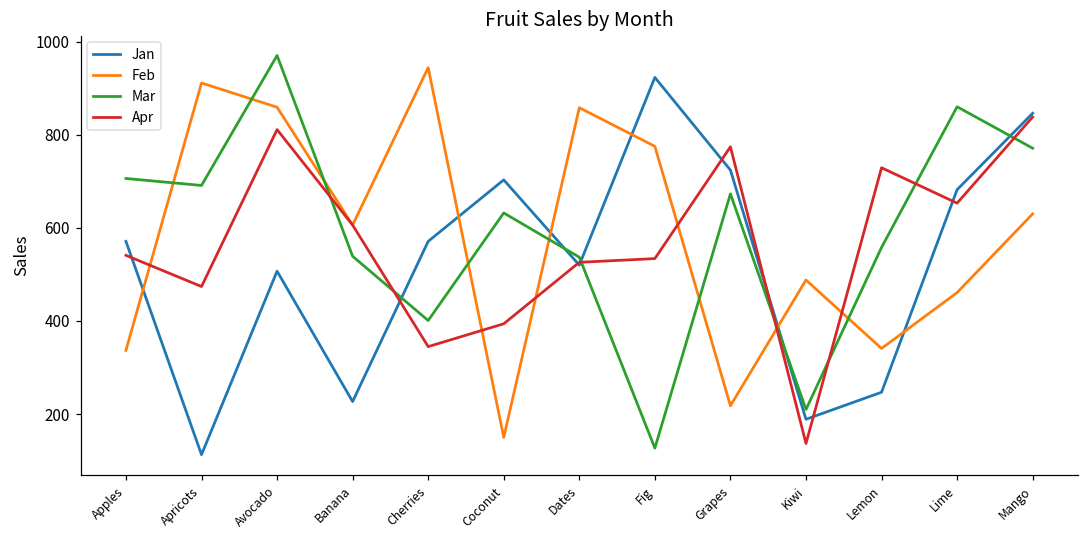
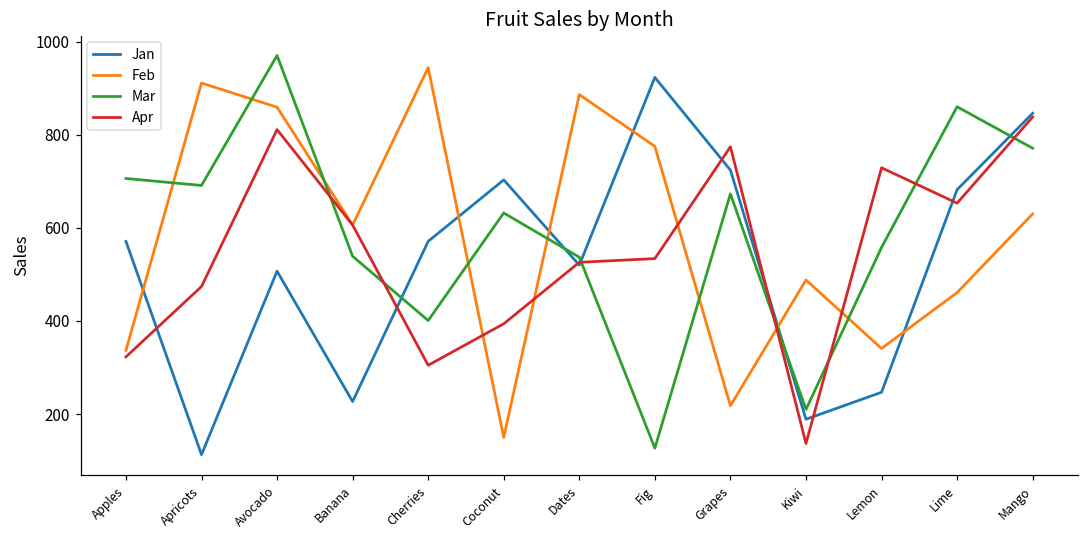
Apr, Apples: 540 -> 320
Apr, Cherries: 350 -> 310
Feb, Dates: 860 -> 890
